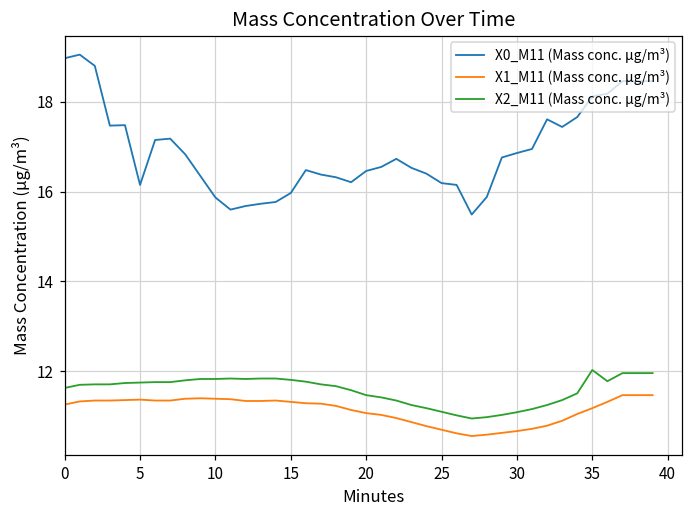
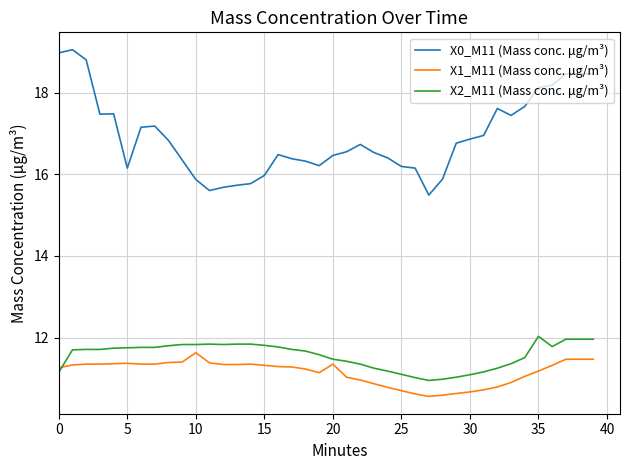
X2_M11 (Mass conc. μg/m³), 0: 11.6 -> 11.2
X1_M11 (Mass conc. μg/m³), 10: 11.4 -> 11.6
X1_M11 (Mass conc. μg/m³), 20: 11.1 -> 11.4
